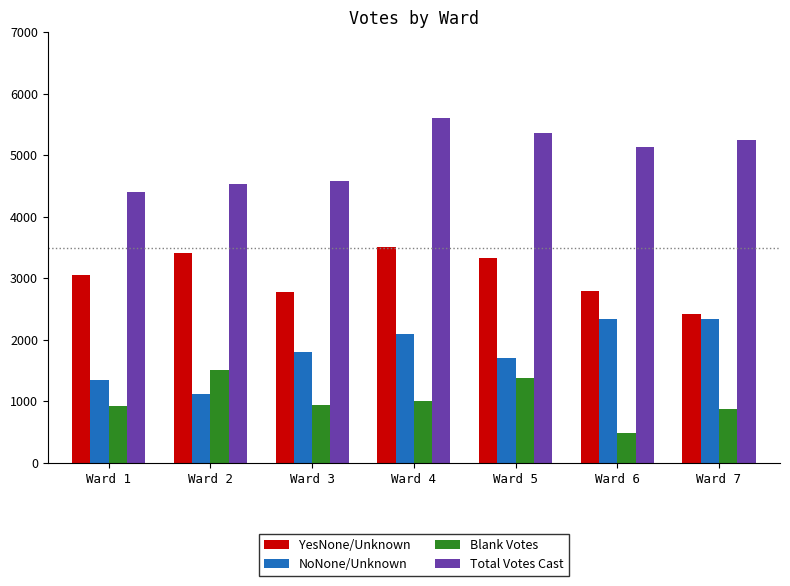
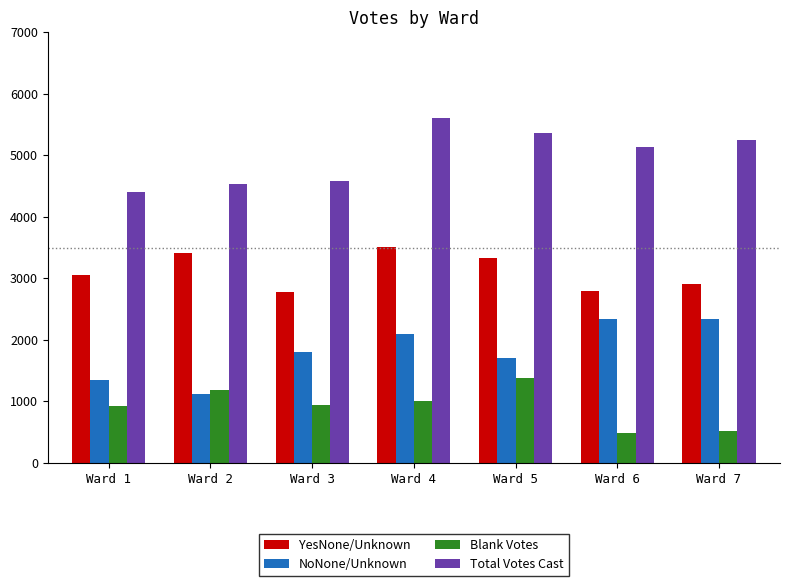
Blank Votes, Ward 2: 1500 -> 1200
YesNone/Unknown, Ward 7: 2400 -> 2900
Blank Votes, Ward 7: 900 -> 500
